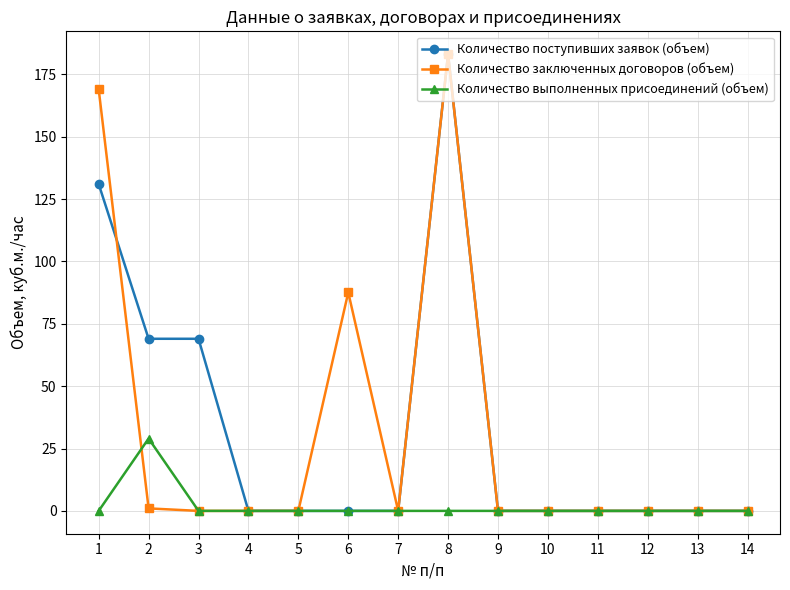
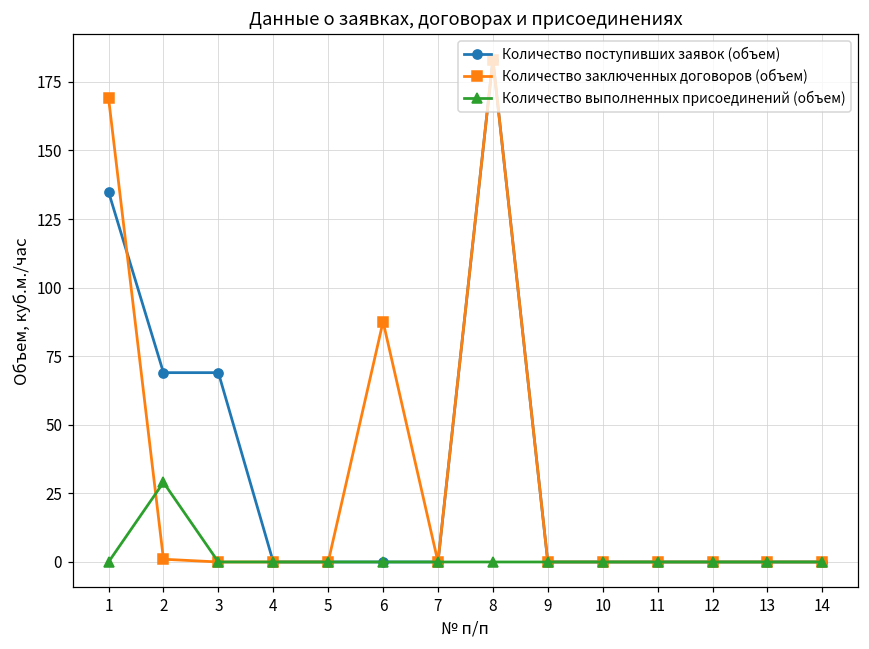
Количество поступивших заявок (объем), 1: 131 -> 135
